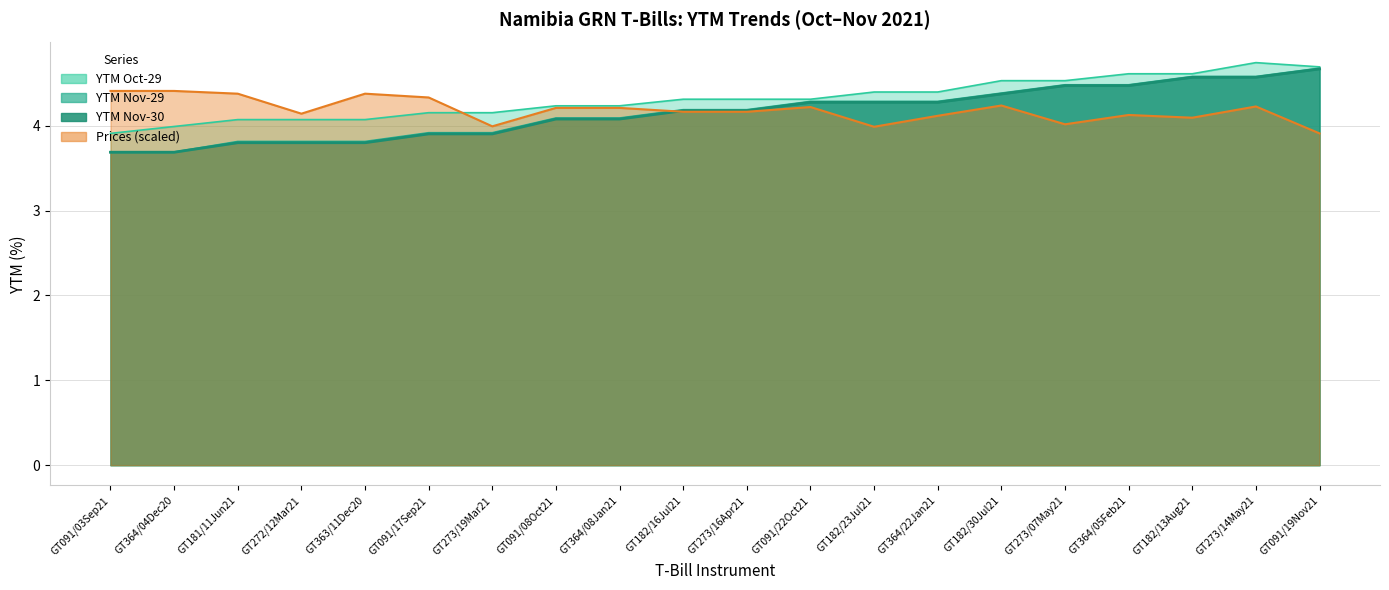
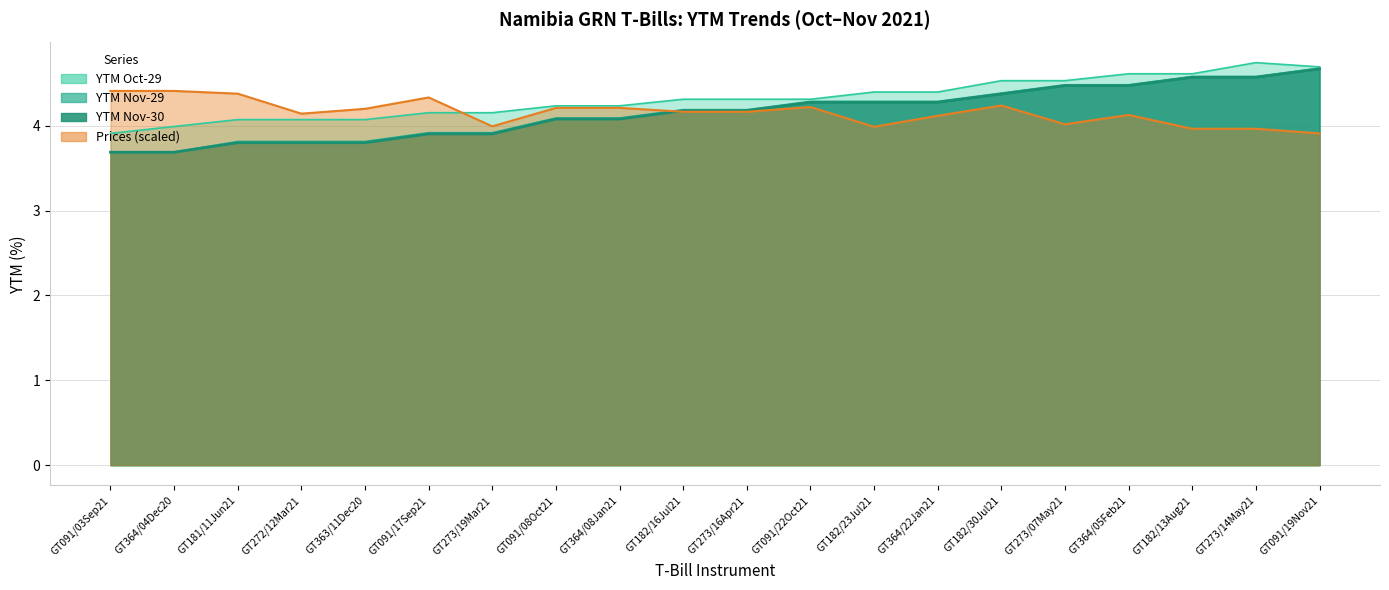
Prices (scaled), GT363/11Dec20: 4.4 -> 4.2
Prices (scaled), GT182/13Aug21: 4.1 -> 4.0
Prices (scaled), GT273/14May21: 4.2 -> 4.0
